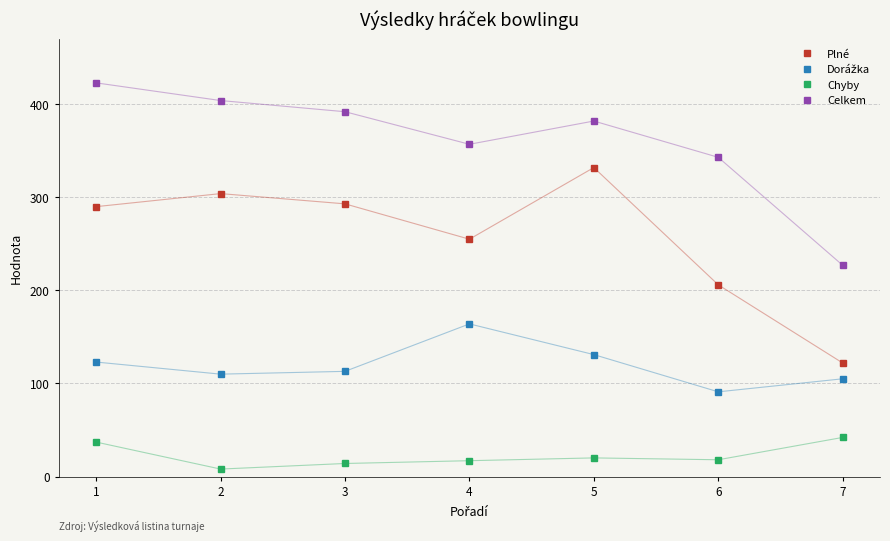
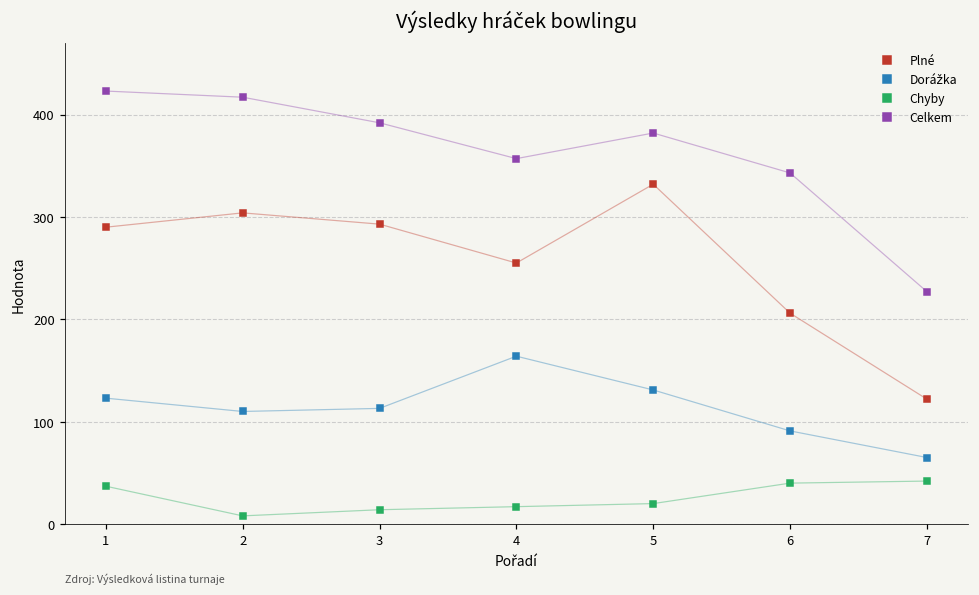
Celkem, 2: 400 -> 420
Chyby, 6: 20 -> 40
Dorážka, 7: 110 -> 70
